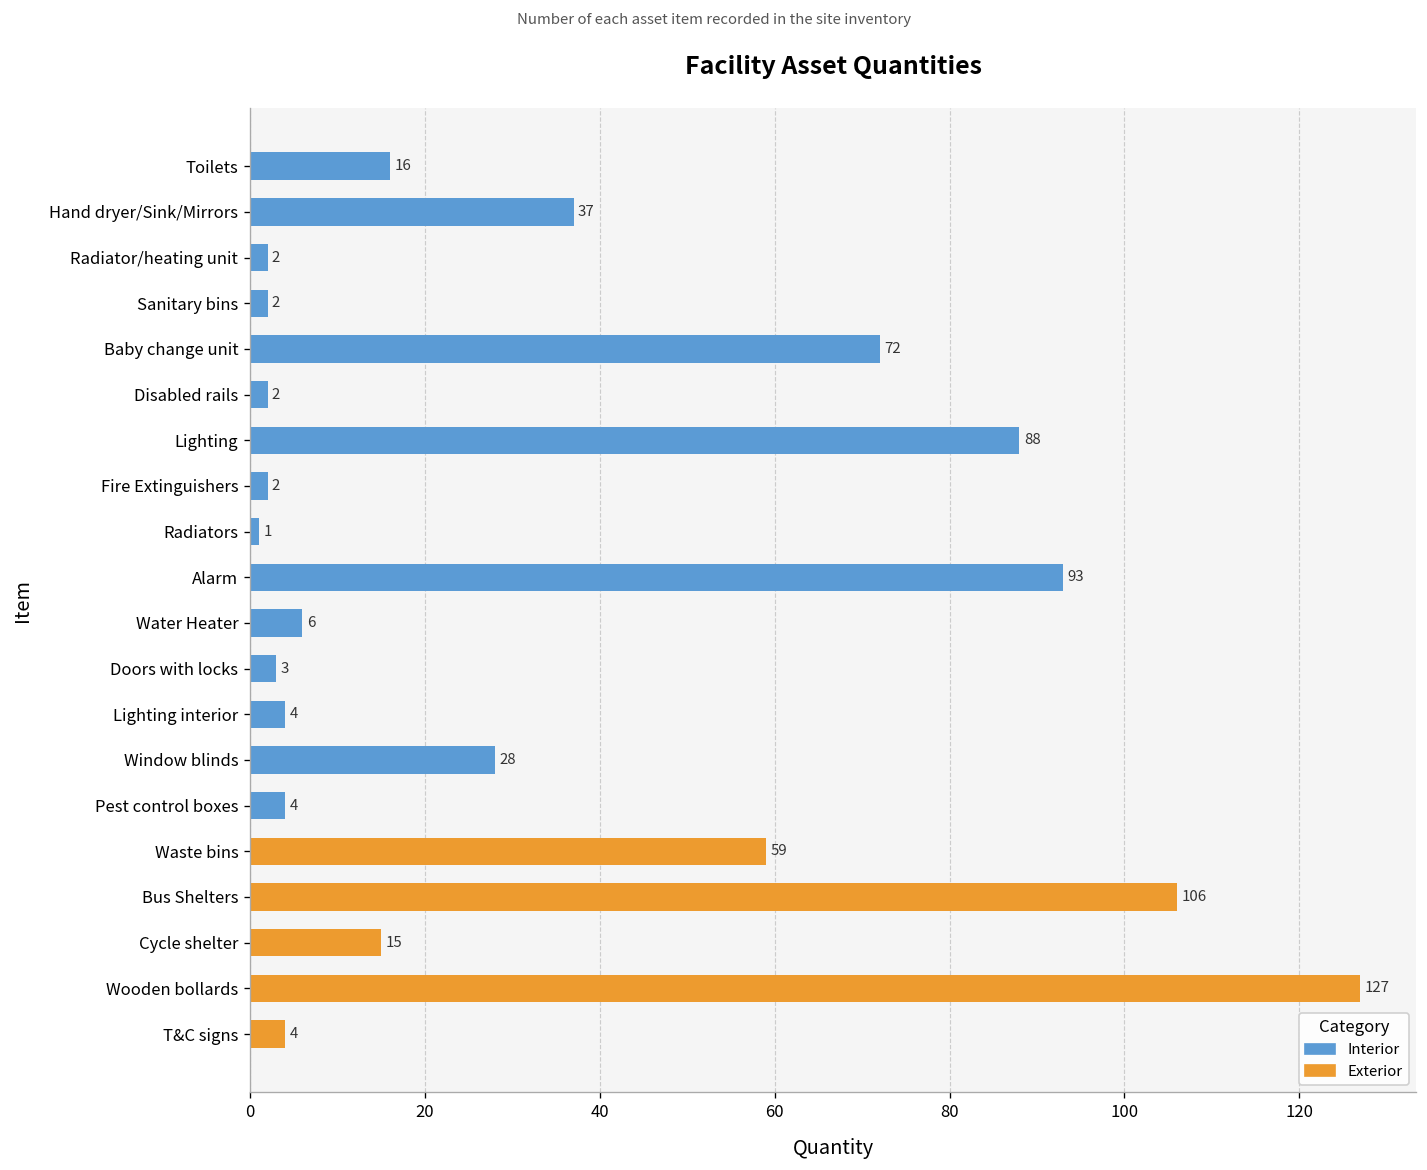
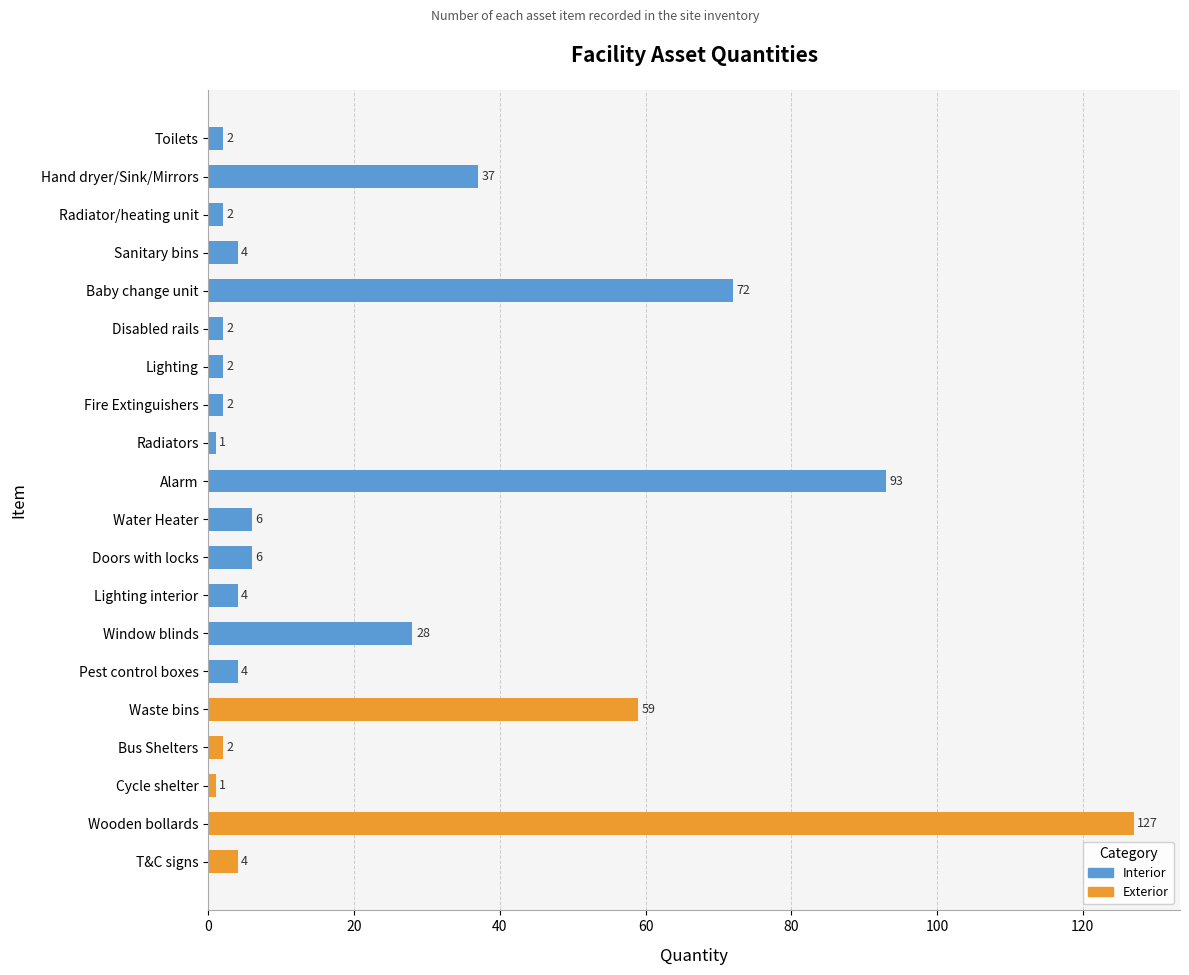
Toilets: 16 -> 2
Sanitary bins: 2 -> 4
Lighting: 88 -> 2
Doors with locks: 3 -> 6
Bus Shelters: 106 -> 2
Cycle shelter: 15 -> 1
